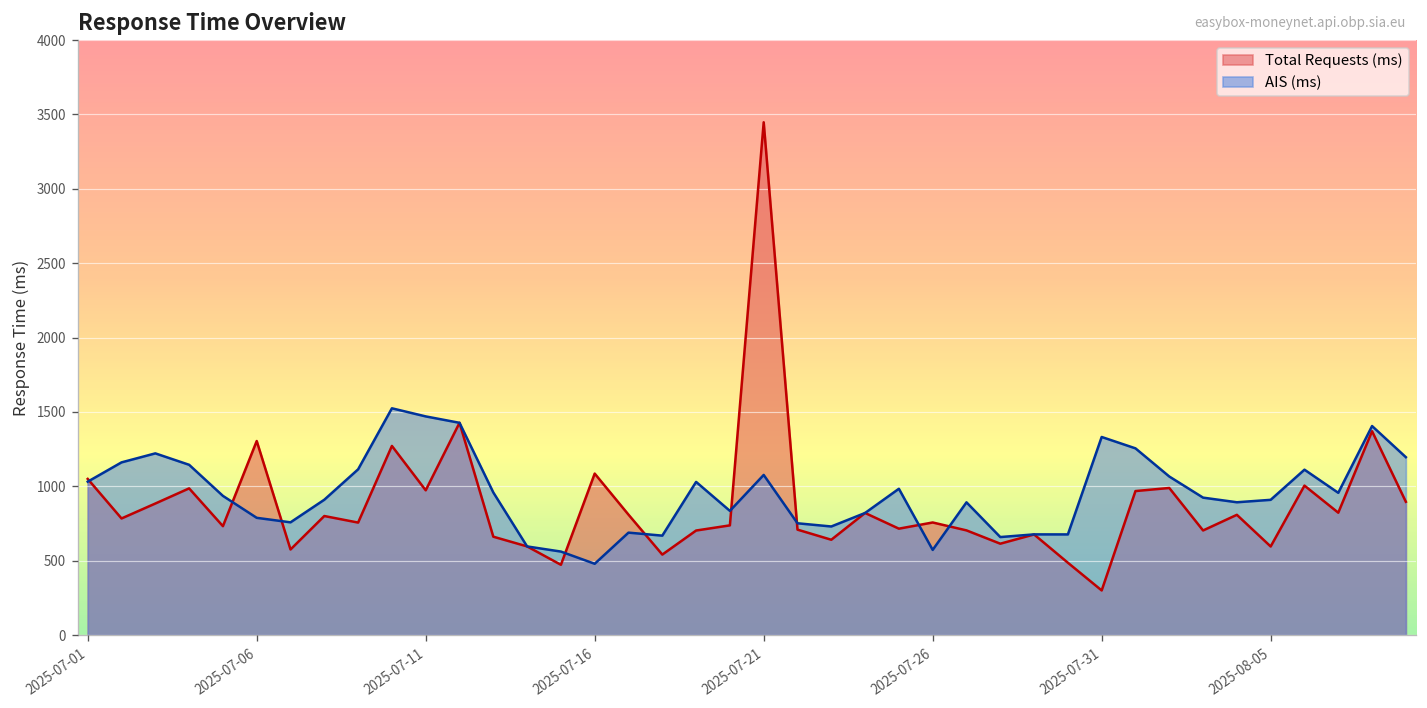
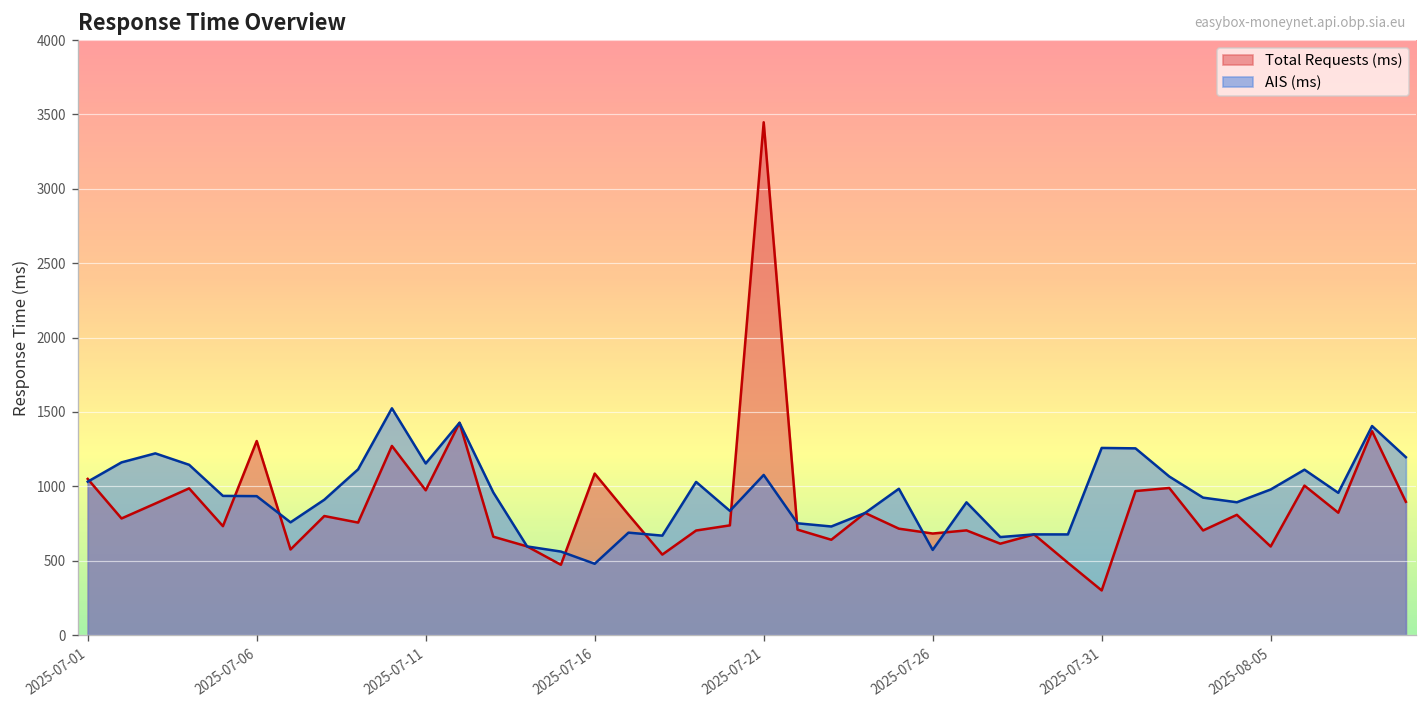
AIS (ms), 2025-07-06: 790 -> 930
AIS (ms), 2025-07-11: 1470 -> 1150
Total Requests (ms), 2025-07-26: 760 -> 680
AIS (ms), 2025-07-31: 1330 -> 1260
AIS (ms), 2025-08-05: 910 -> 980
